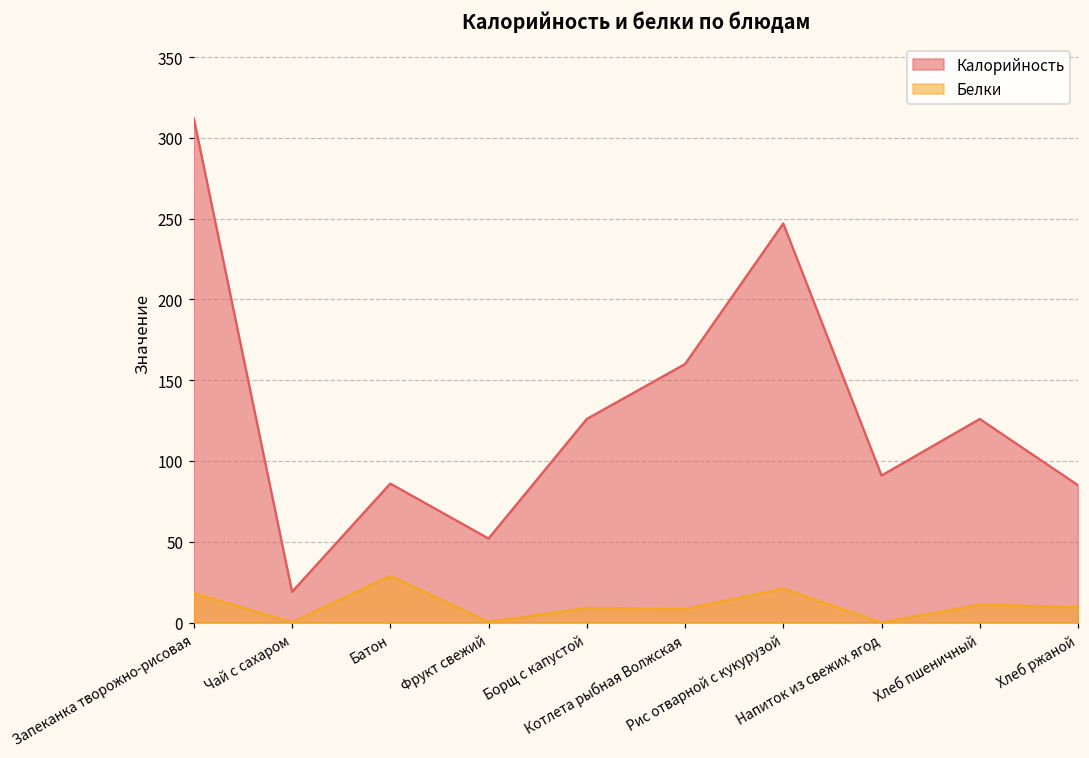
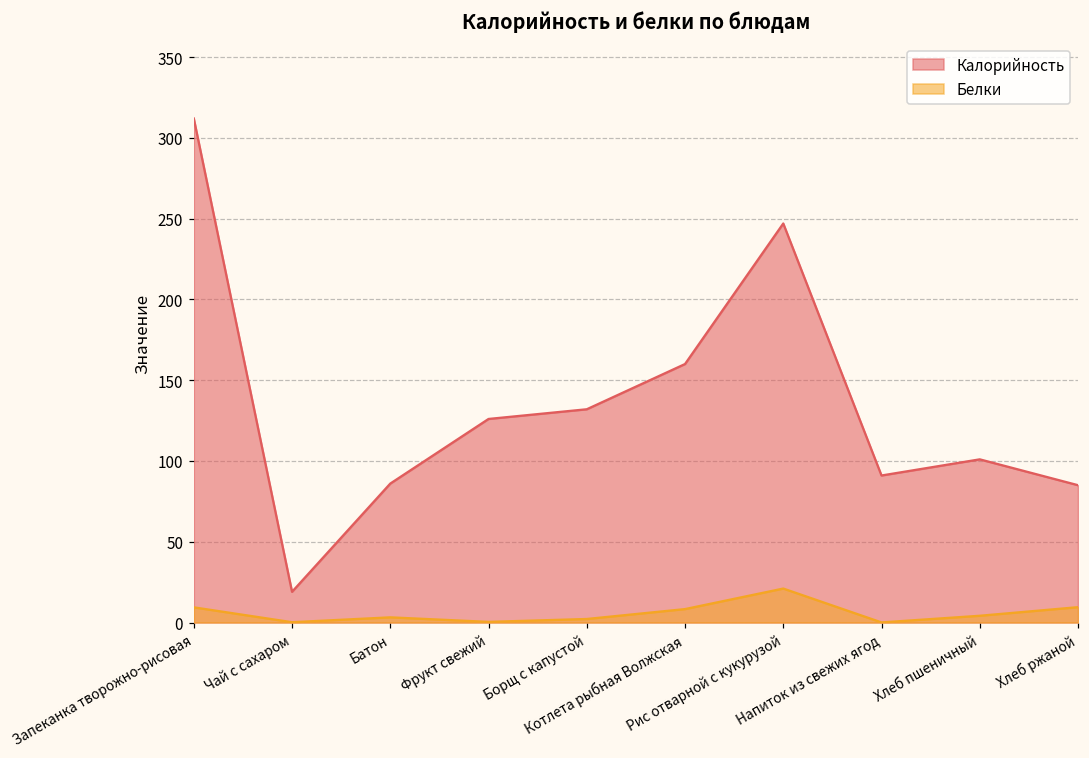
Белки, Запеканка творожно-рисовая: 18 -> 9
Белки, Батон: 29 -> 3
Калорийность, Фрукт свежий: 52 -> 126
Калорийность, Борщ с капустой: 126 -> 132
Белки, Борщ с капустой: 9 -> 2
Калорийность, Хлеб пшеничный: 126 -> 101
Белки, Хлеб пшеничный: 11 -> 4
